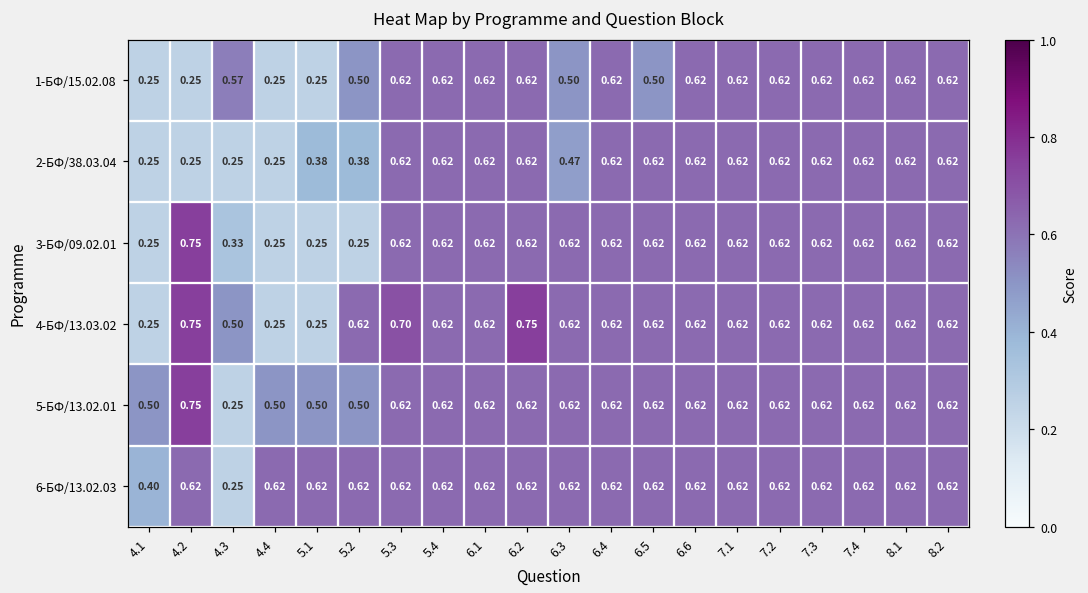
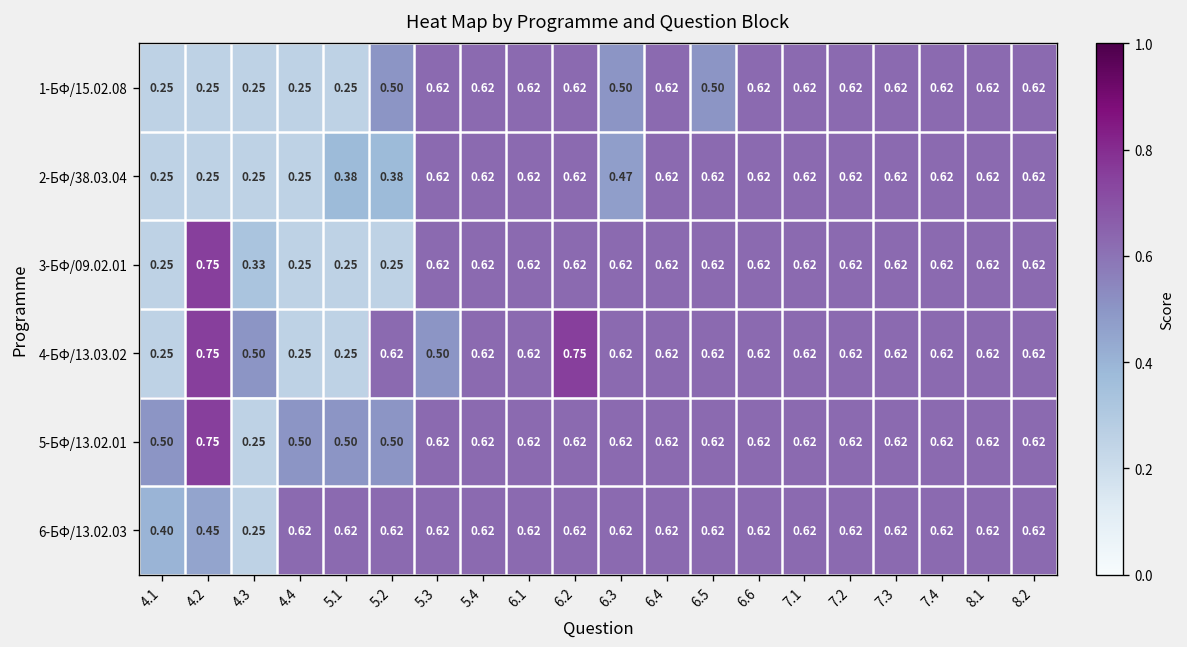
1-БФ/15.02.08, 4.3: 0.57 -> 0.25
4-БФ/13.03.02, 5.3: 0.70 -> 0.50
6-БФ/13.02.03, 4.2: 0.62 -> 0.45
